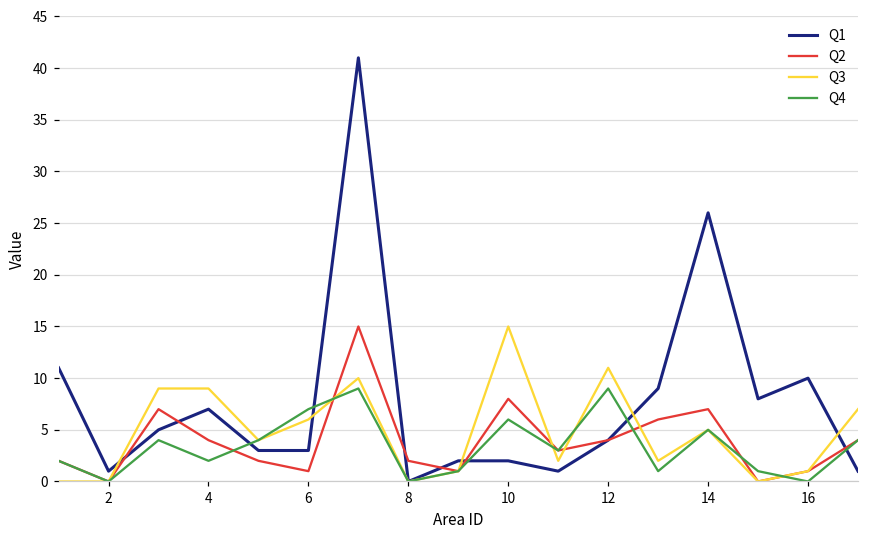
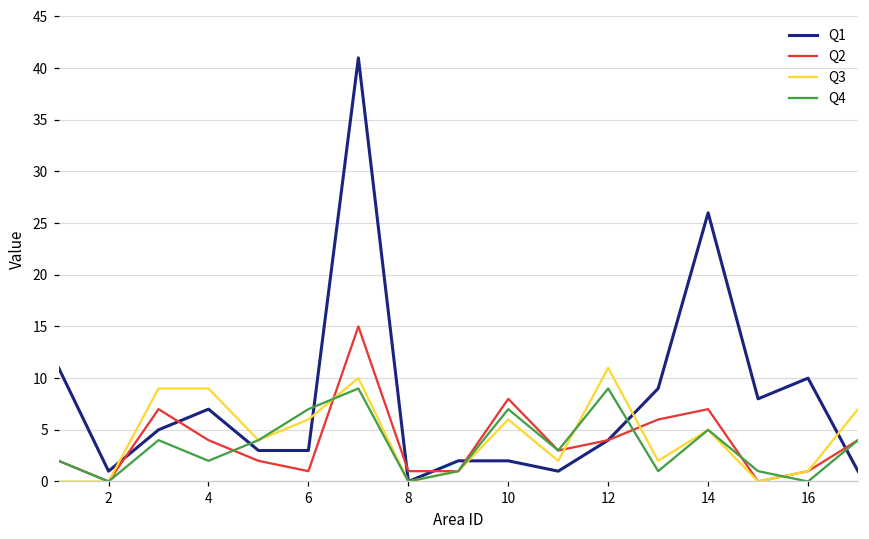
Q2, 8: 2 -> 1
Q3, 10: 15 -> 6
Q4, 10: 6 -> 7
